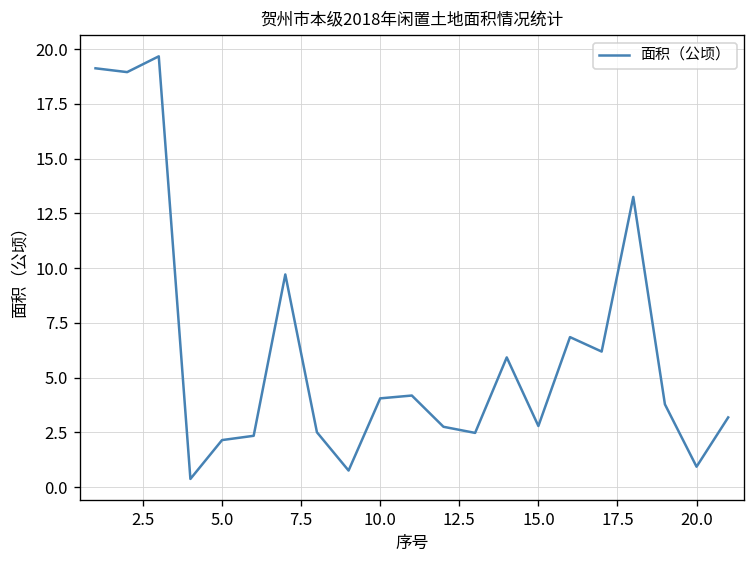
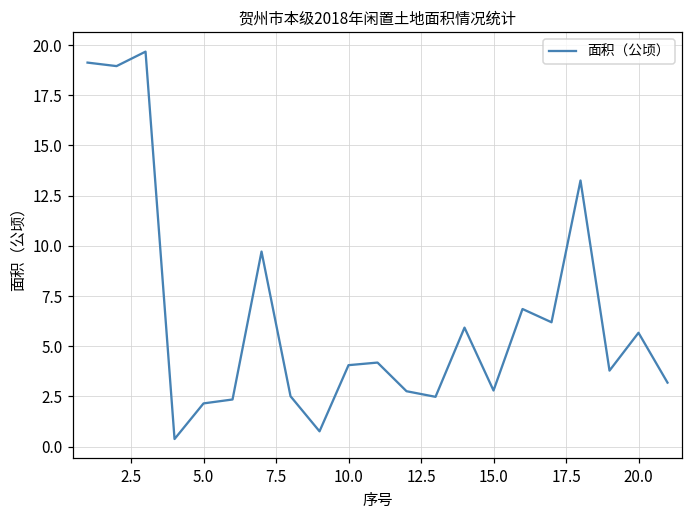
20.0: 0.9 -> 5.7
